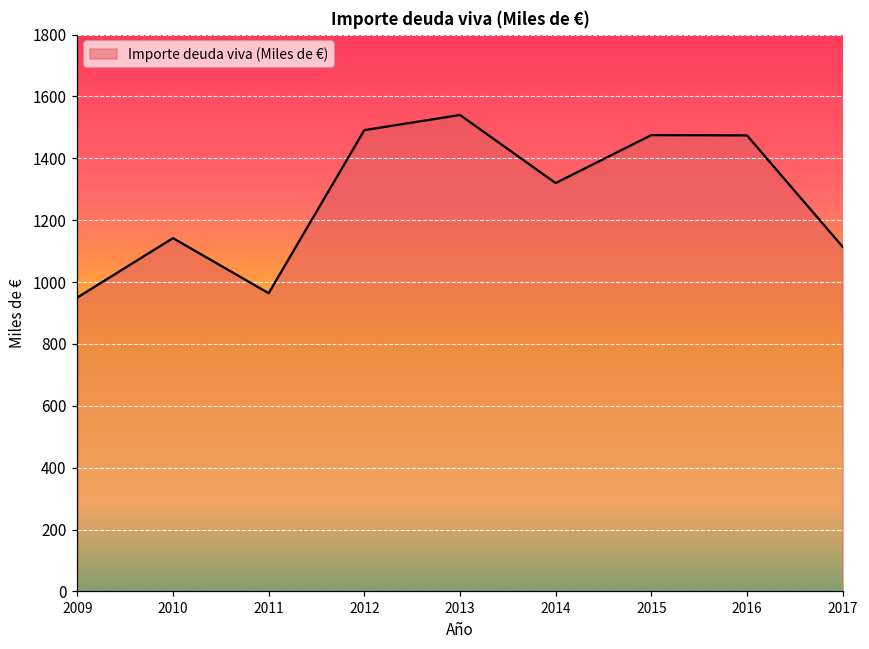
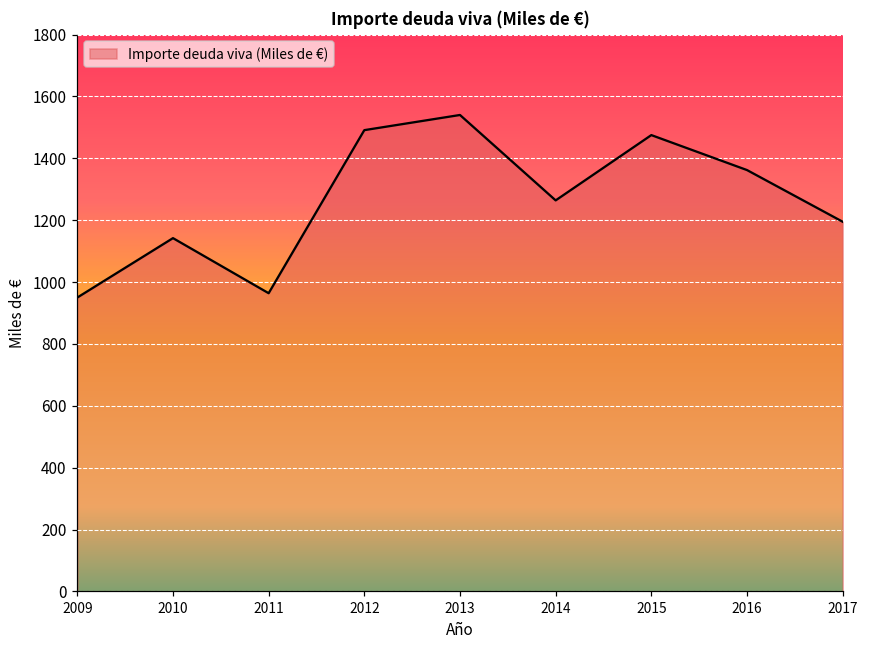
2014: 1320 -> 1260
2016: 1470 -> 1360
2017: 1110 -> 1200
